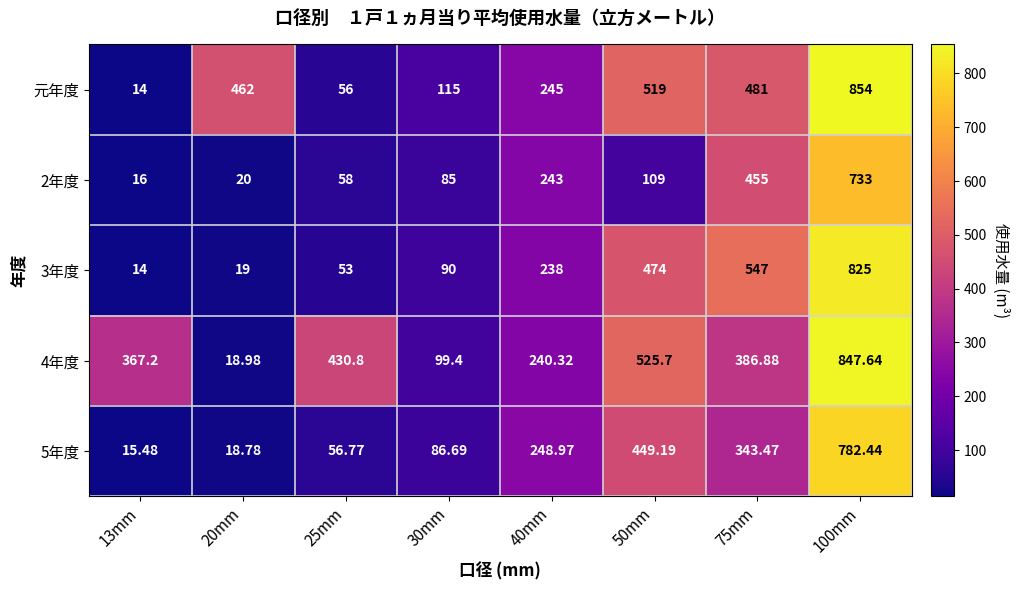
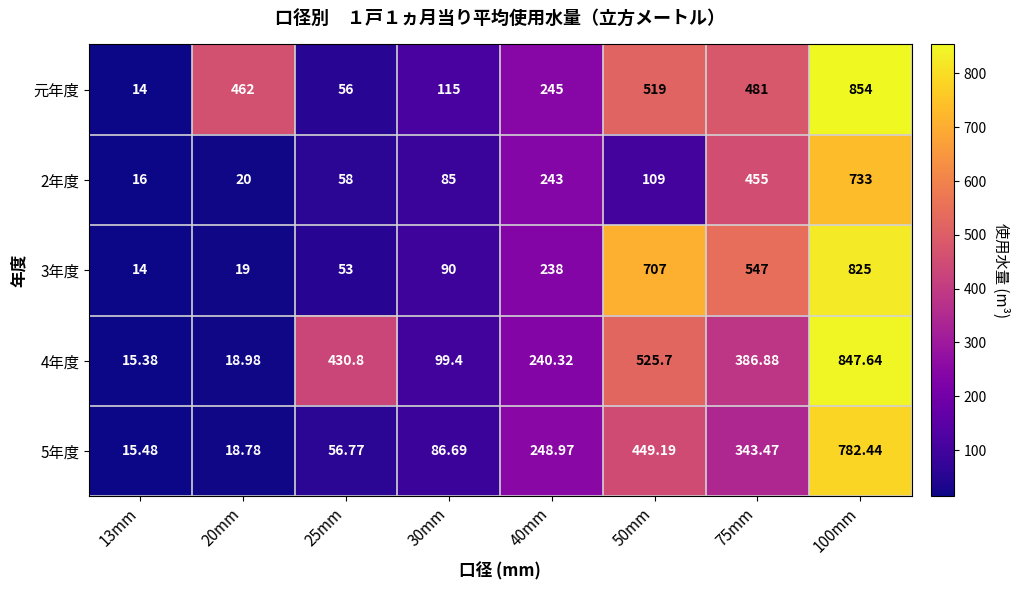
3年度, 50mm: 474 -> 707
4年度, 13mm: 367.2 -> 15.38
